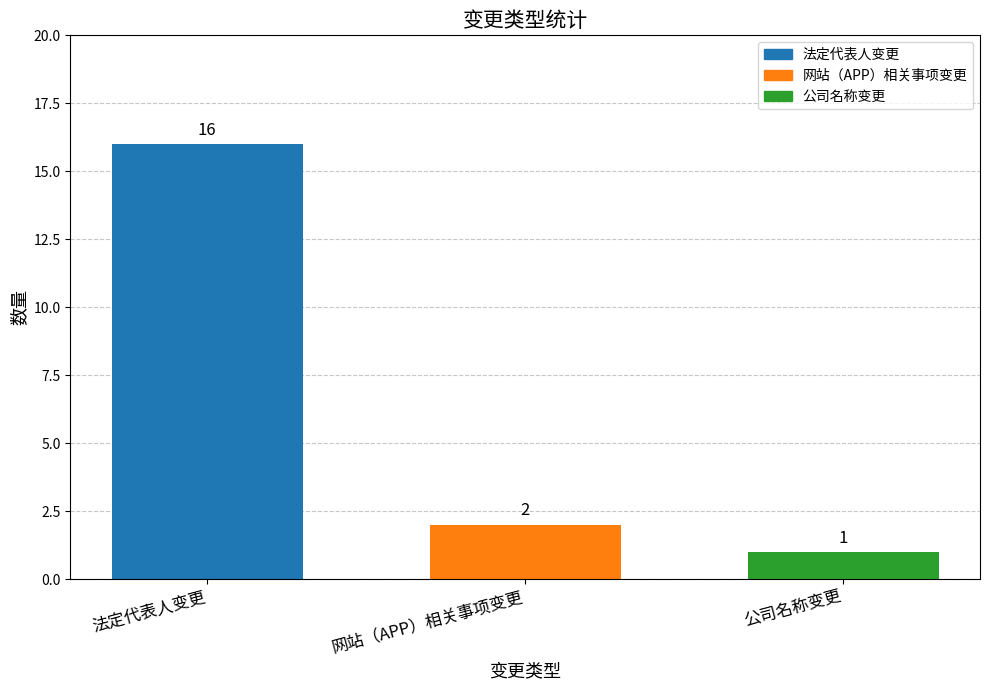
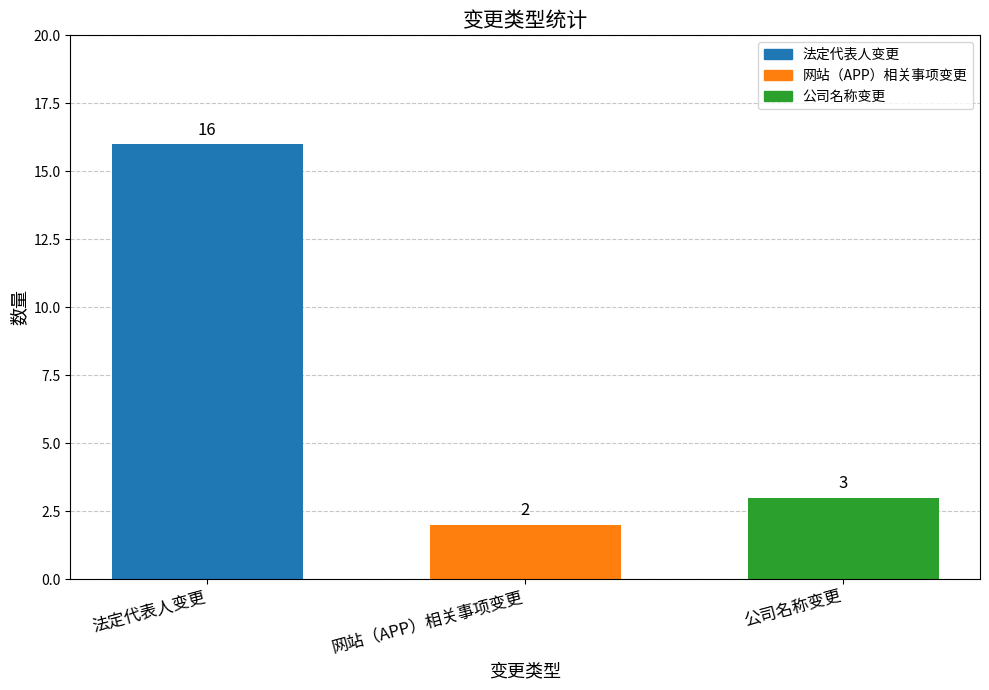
公司名称变更: 1 -> 3
